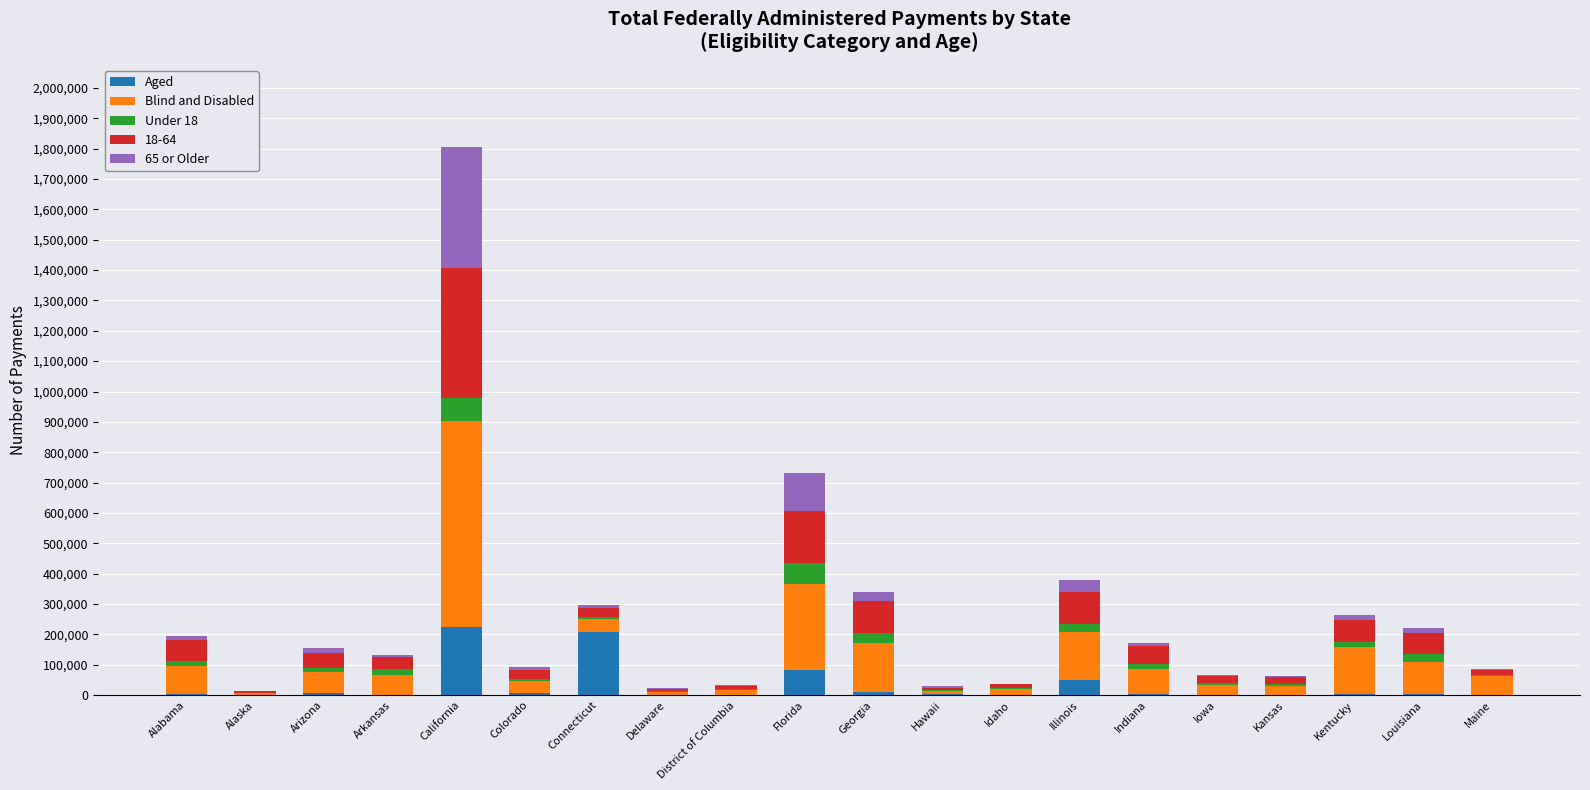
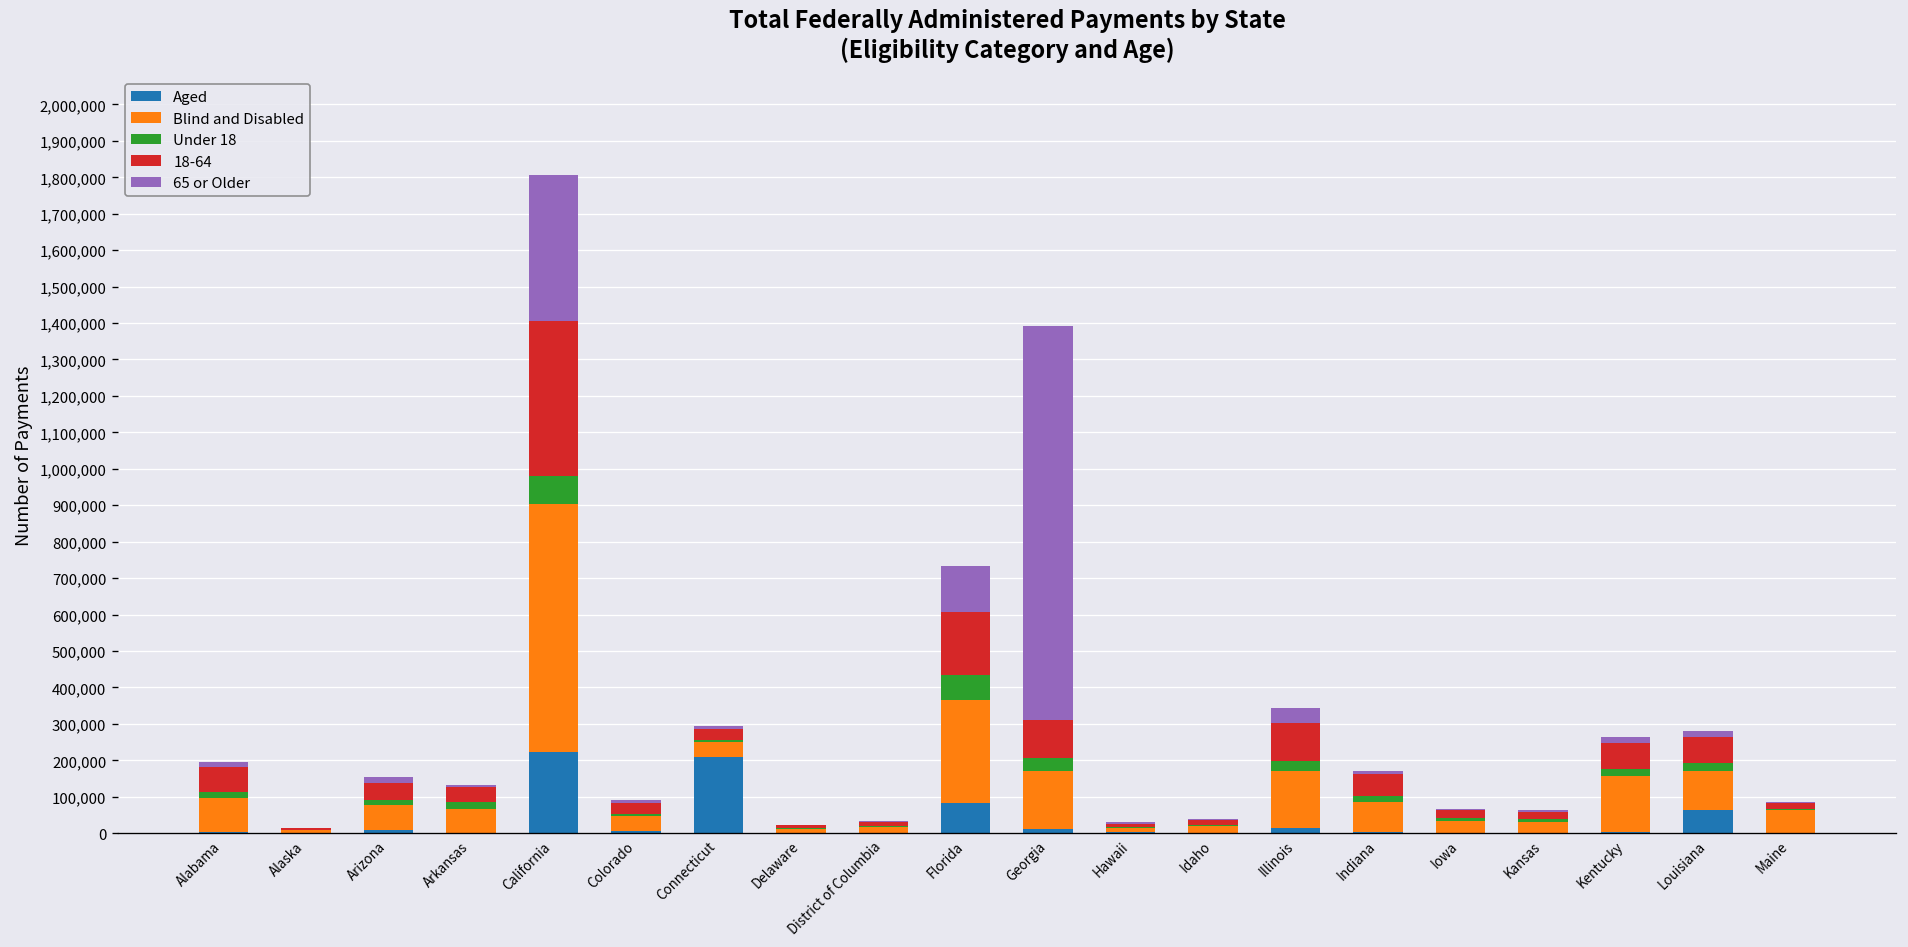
65 or Older, Georgia: 30,000 -> 1,080,000
Aged, Illinois: 50,000 -> 20,000
Aged, Louisiana: 0 -> 60,000
